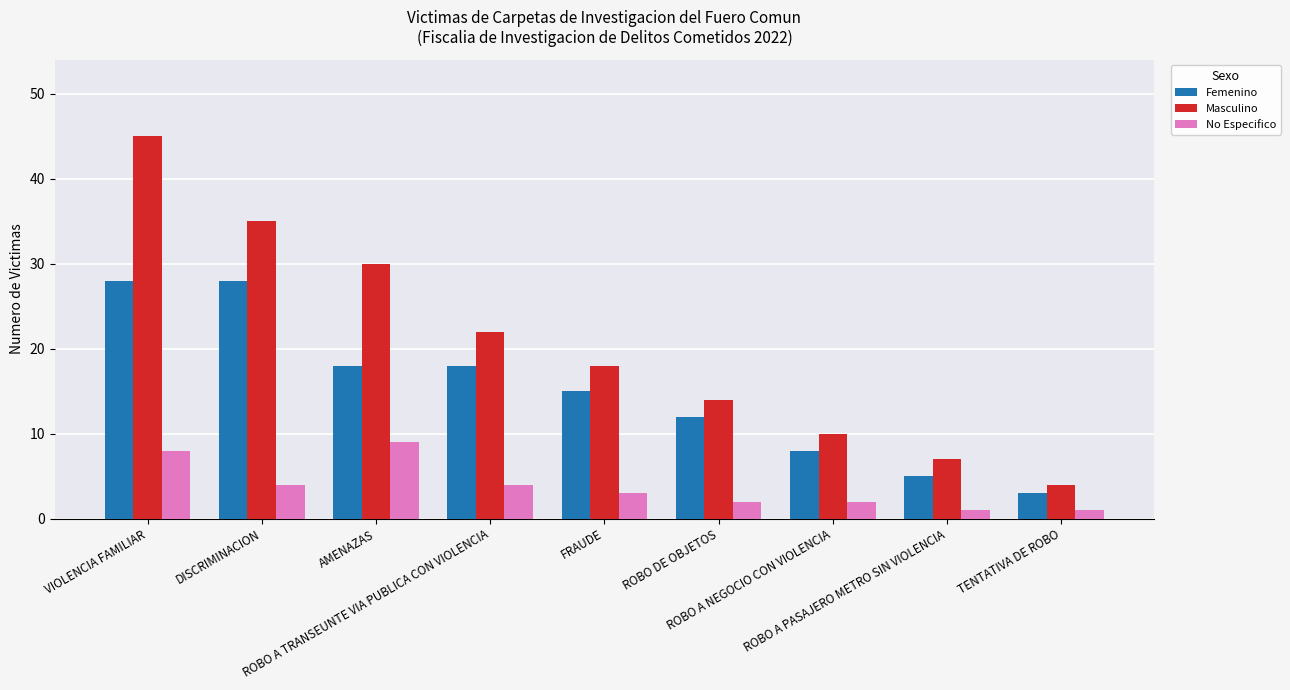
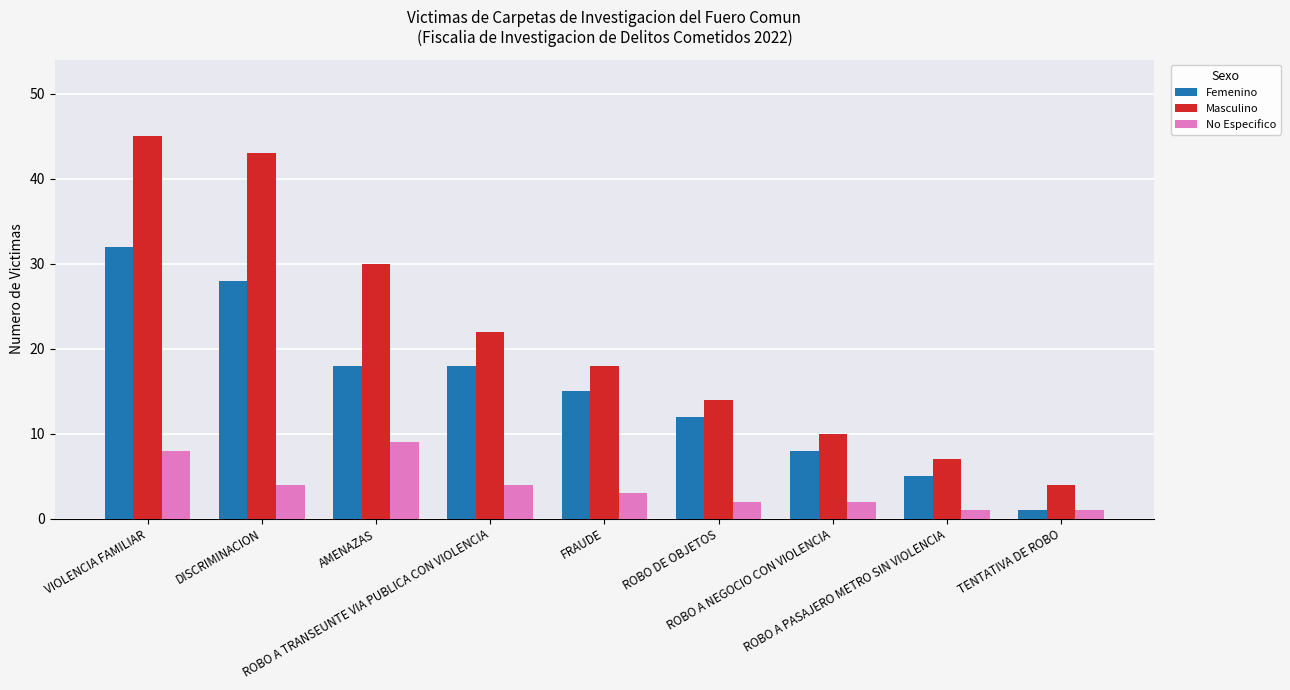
Femenino, VIOLENCIA FAMILIAR: 28 -> 32
Masculino, DISCRIMINACION: 35 -> 43
Femenino, TENTATIVA DE ROBO: 3 -> 1
